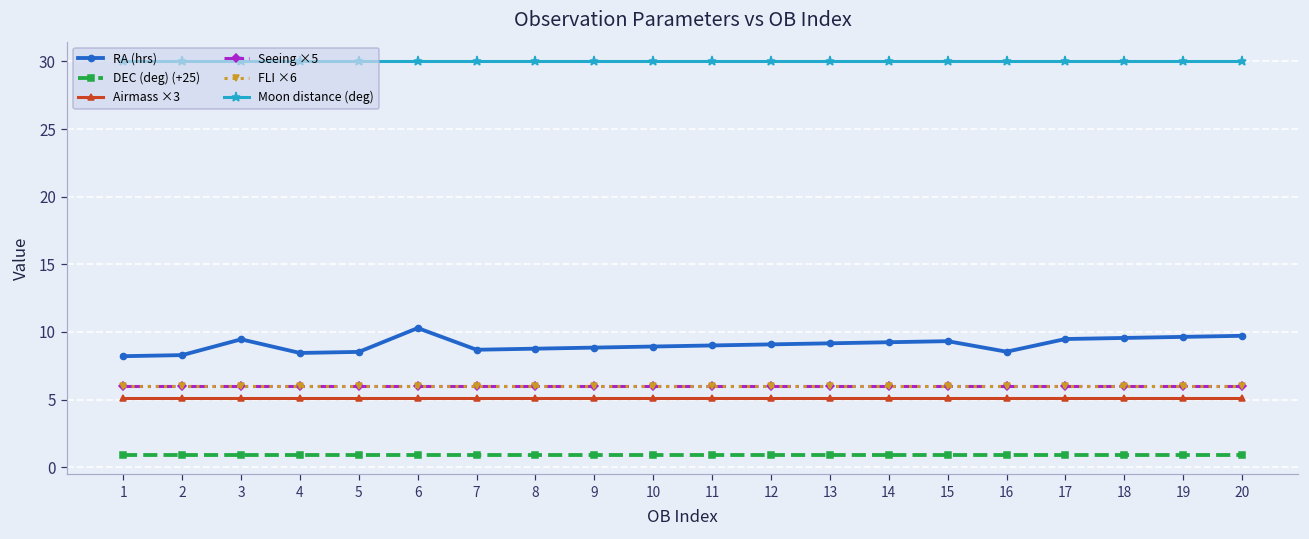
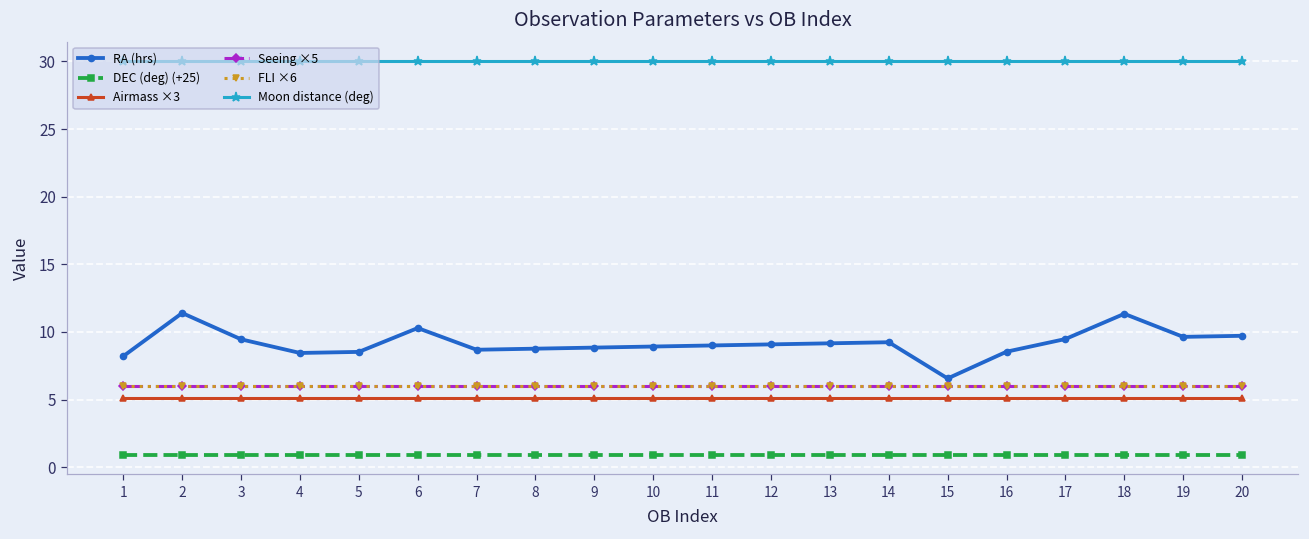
RA (hrs), 2: 8.3 -> 11.4
RA (hrs), 15: 9.3 -> 6.6
RA (hrs), 18: 9.6 -> 11.3
